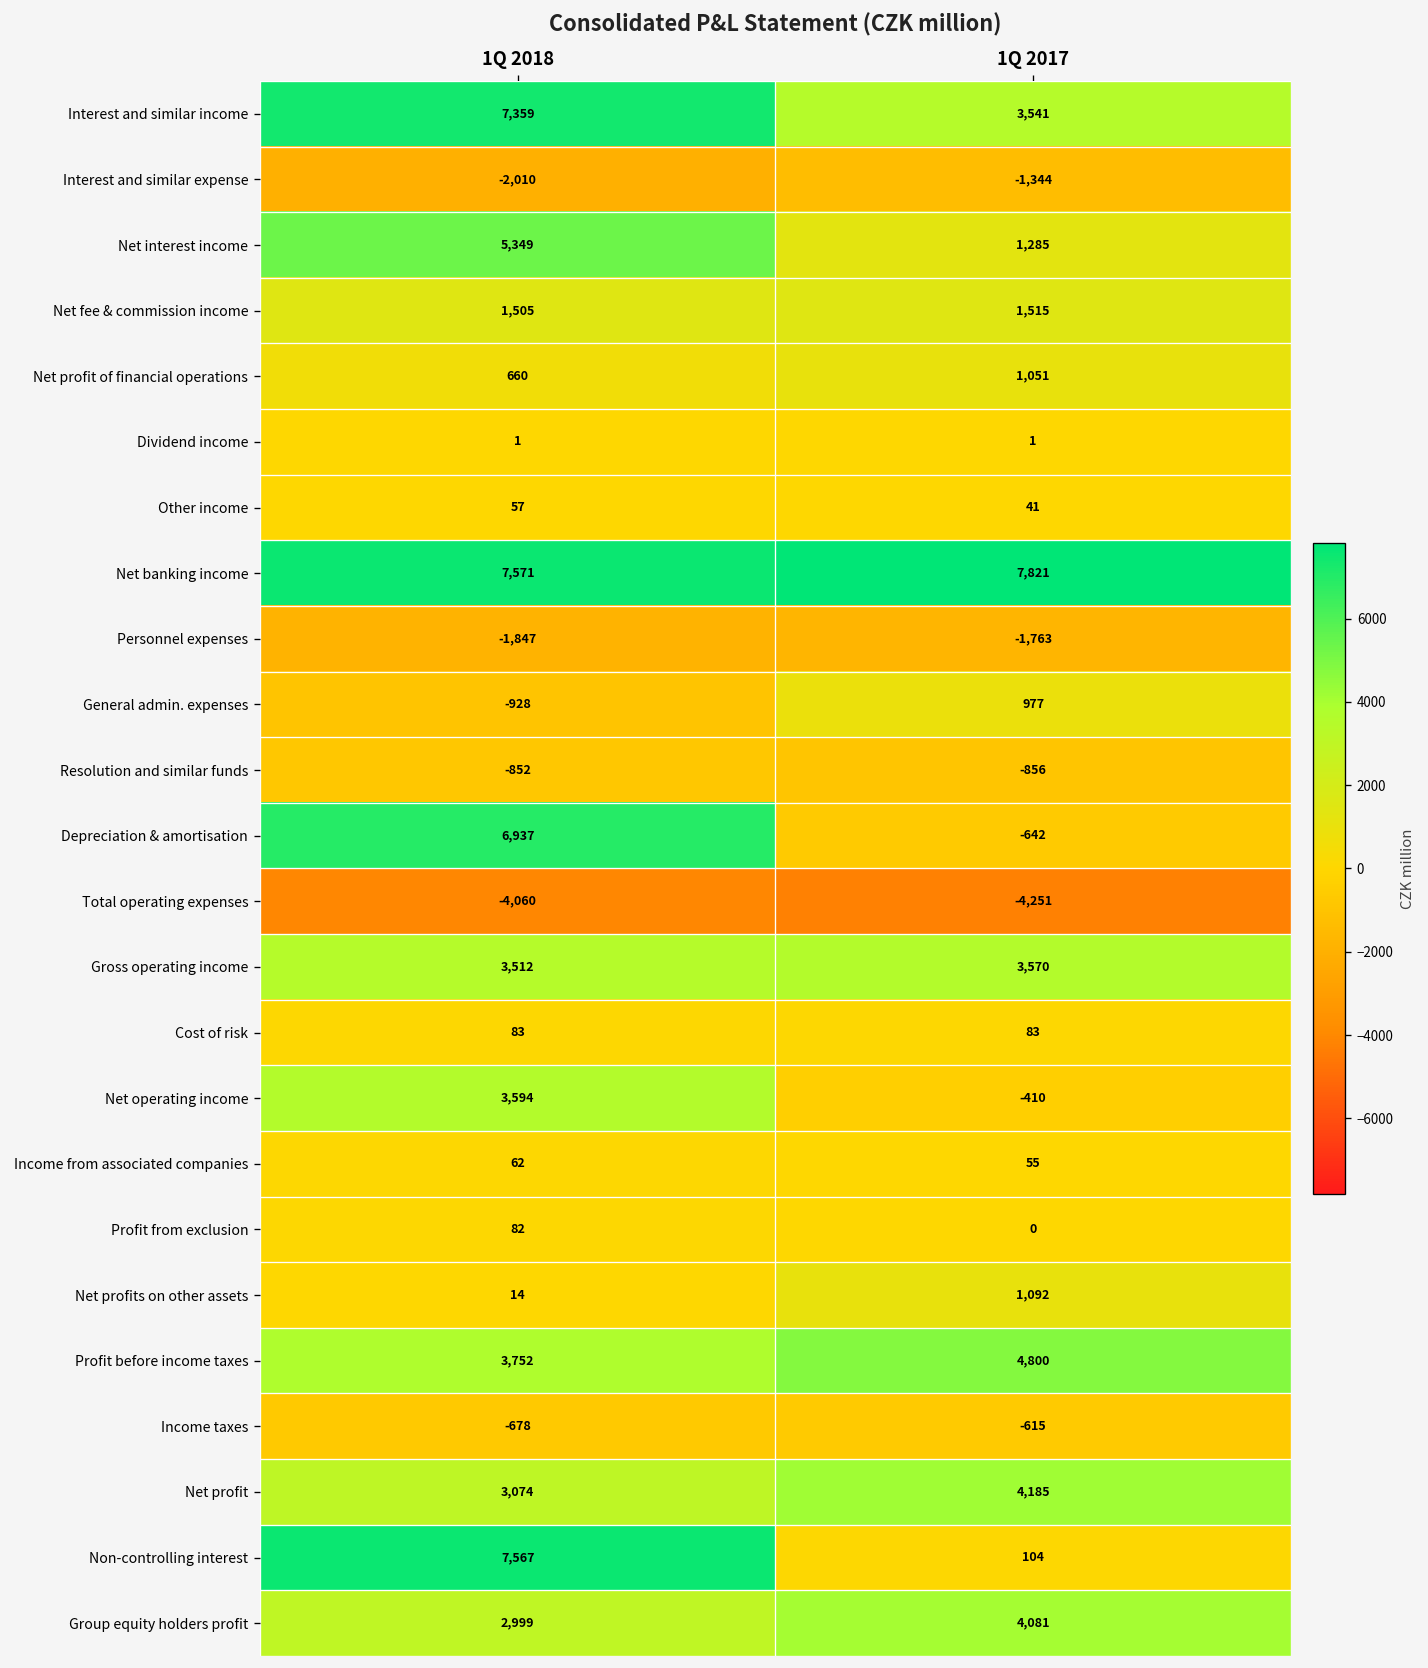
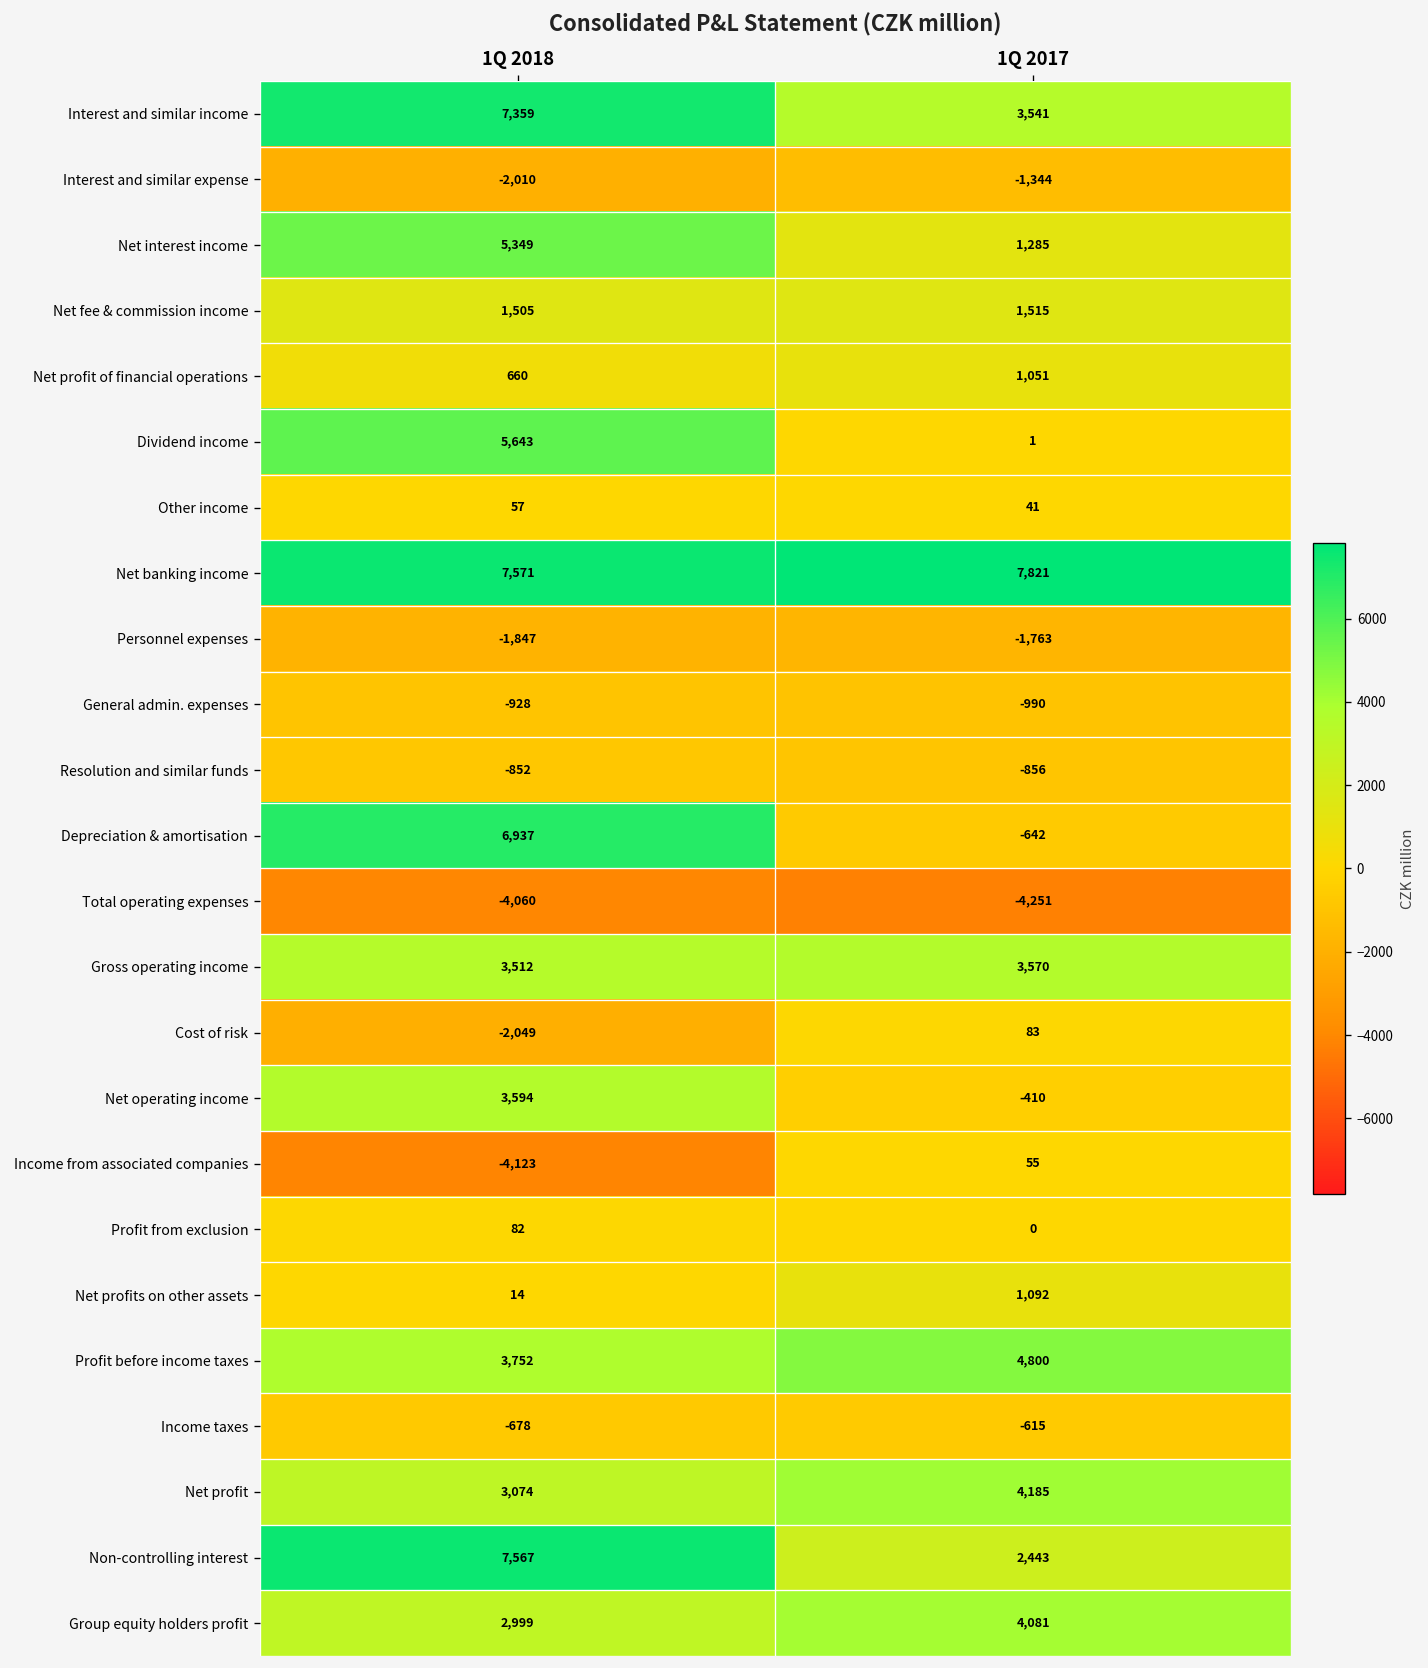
Dividend income, 1Q 2018: 1 -> 5,643
General admin. expenses, 1Q 2017: 977 -> -990
Cost of risk, 1Q 2018: 83 -> -2,049
Income from associated companies, 1Q 2018: 62 -> -4,123
Non-controlling interest, 1Q 2017: 104 -> 2,443
